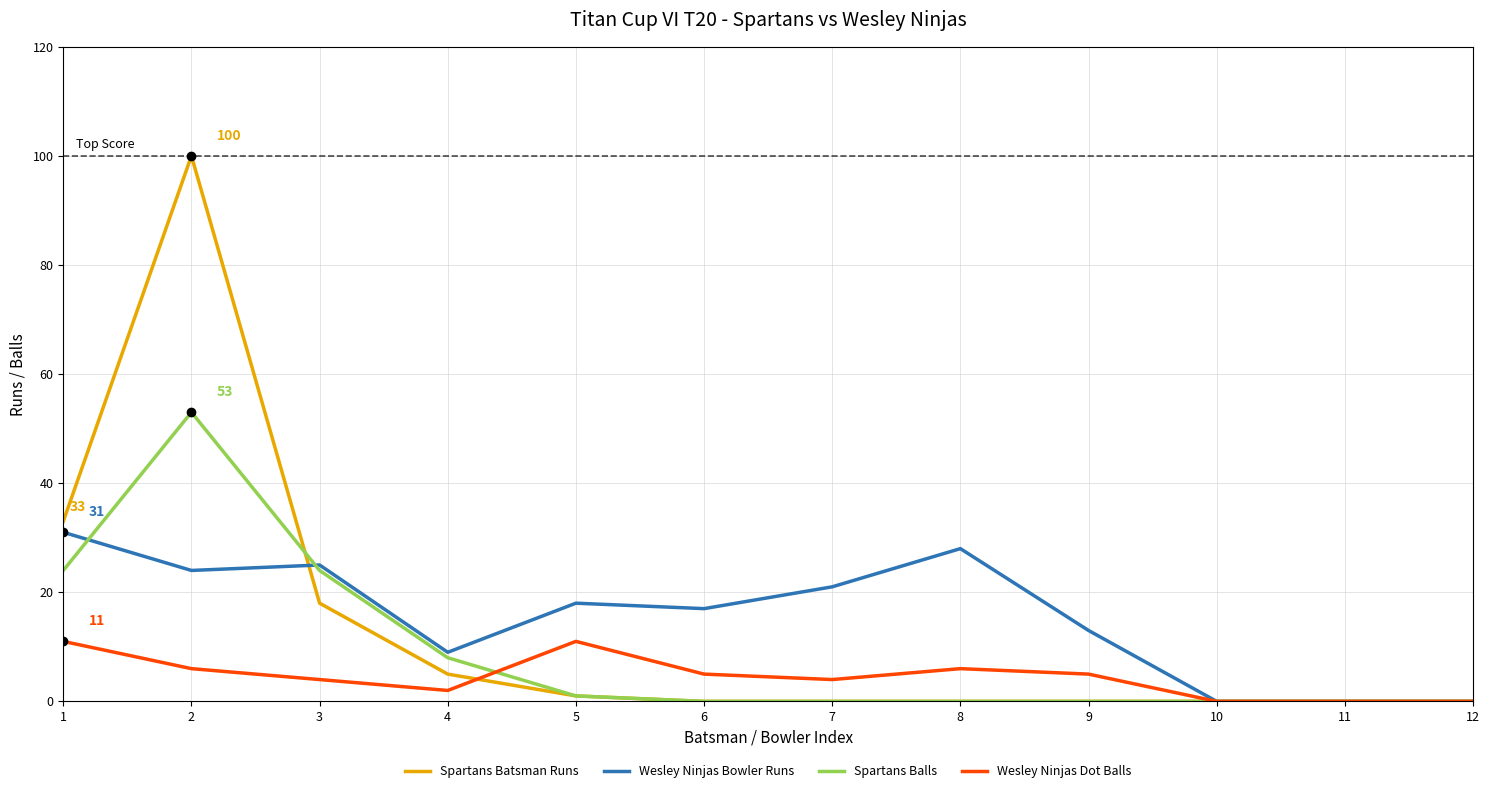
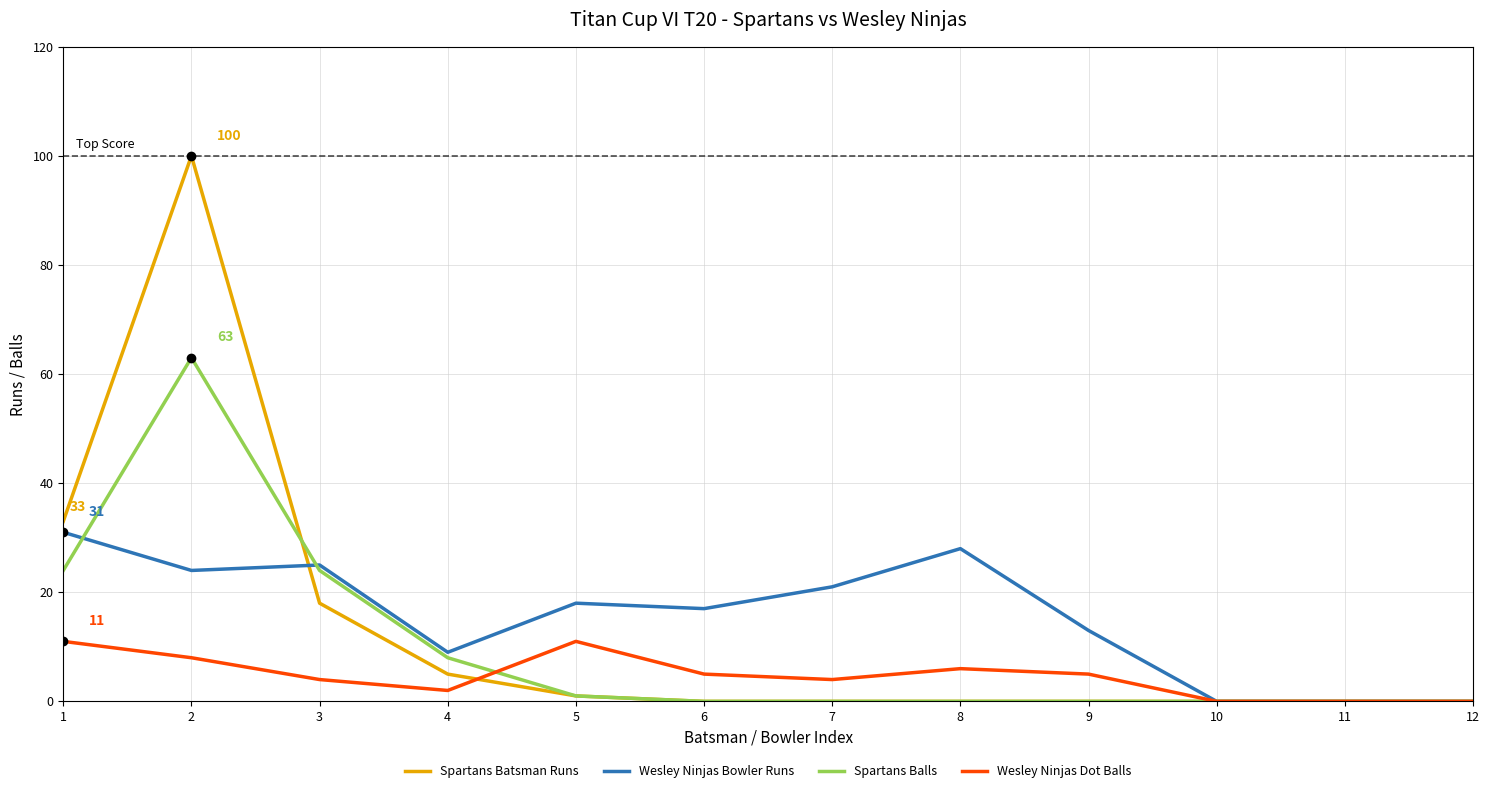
Spartans Balls, 2: 53 -> 63
Wesley Ninjas Dot Balls, 2: 6 -> 8
